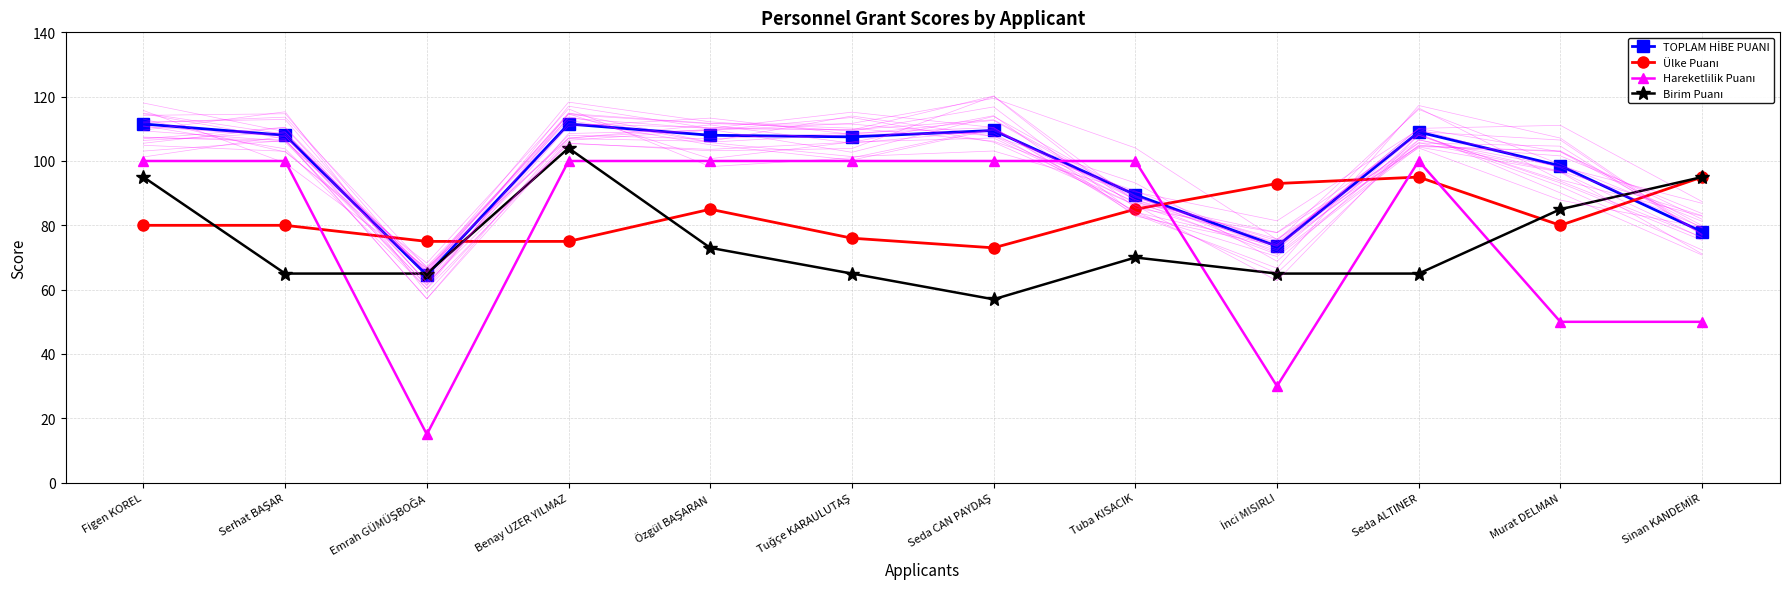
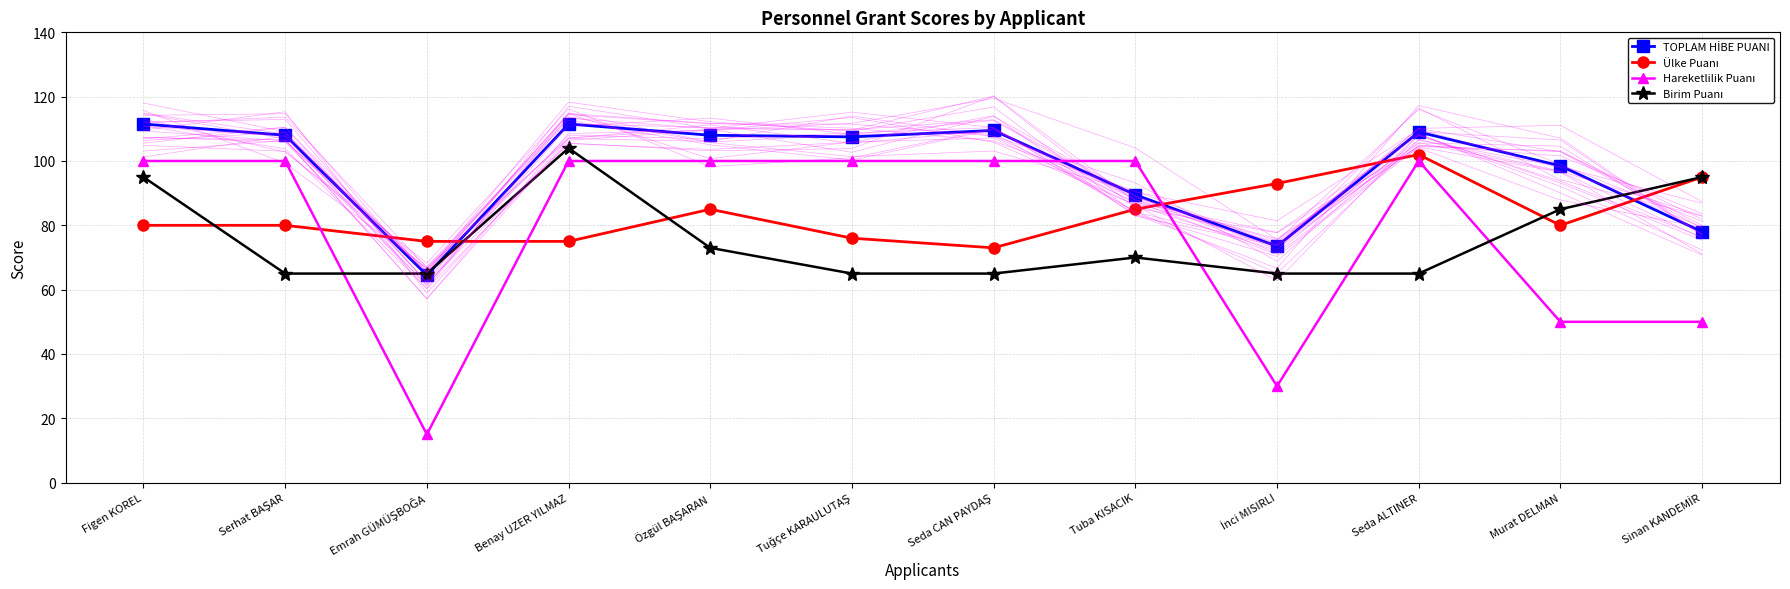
Birim Puanı, Seda CAN PAYDAŞ: 57 -> 65
Ülke Puanı, Seda ALTINER: 95 -> 102
